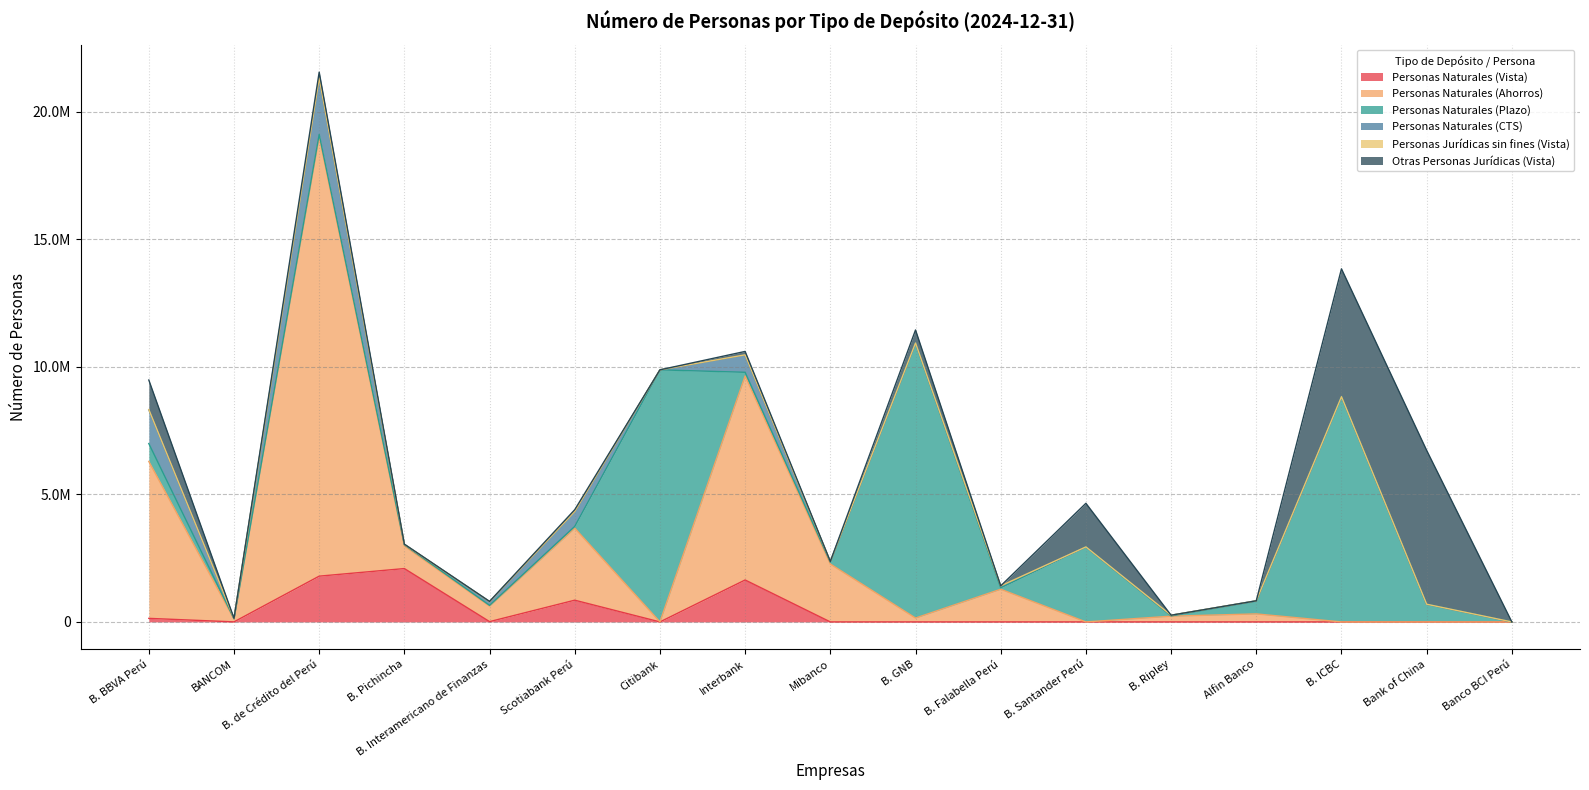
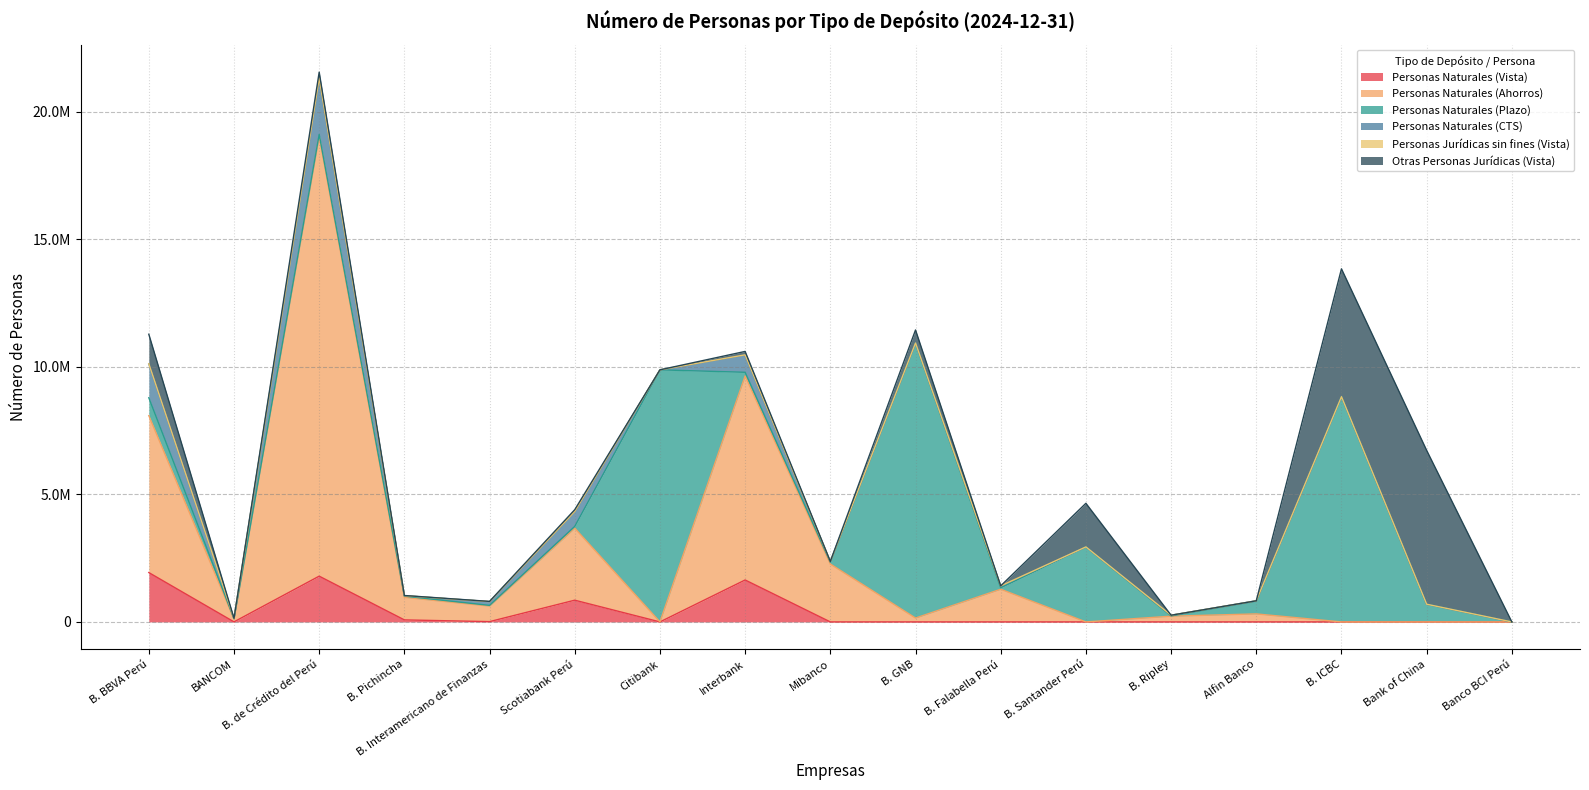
Personas Naturales (Vista), B. BBVA Perú: 100000 -> 1900000
Personas Naturales (Vista), B. Pichincha: 2100000 -> 100000
